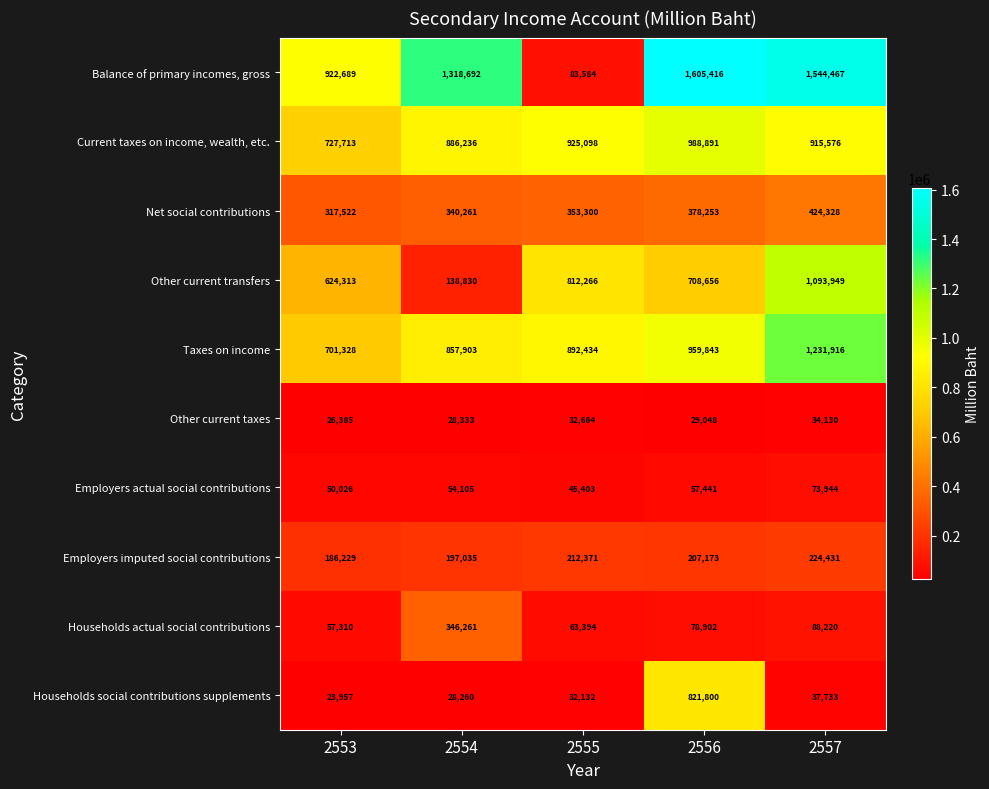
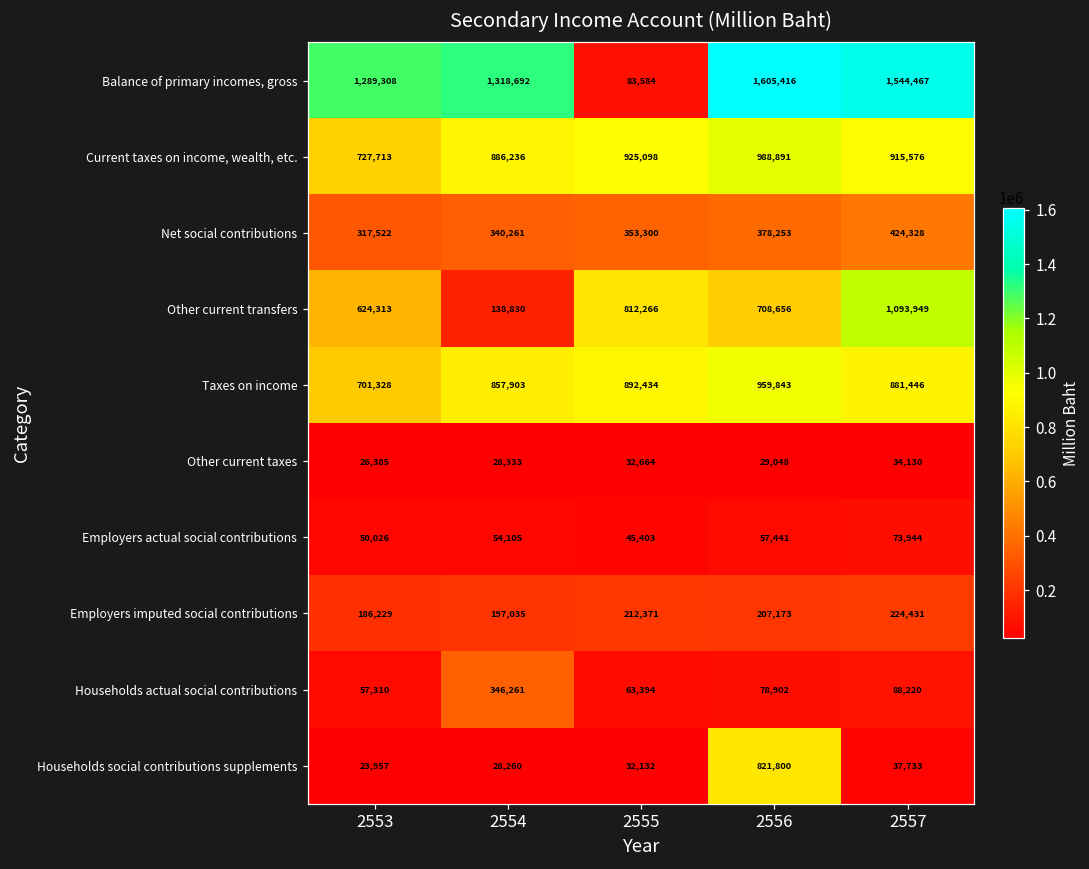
Balance of primary incomes, gross, 2553: 922,689 -> 1,289,308
Taxes on income, 2557: 1,231,916 -> 881,446
